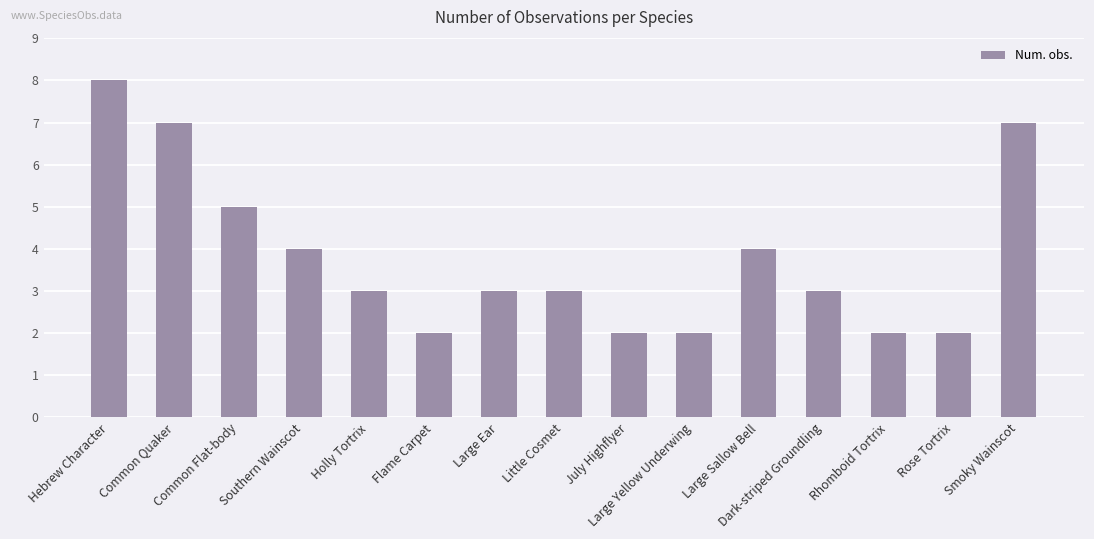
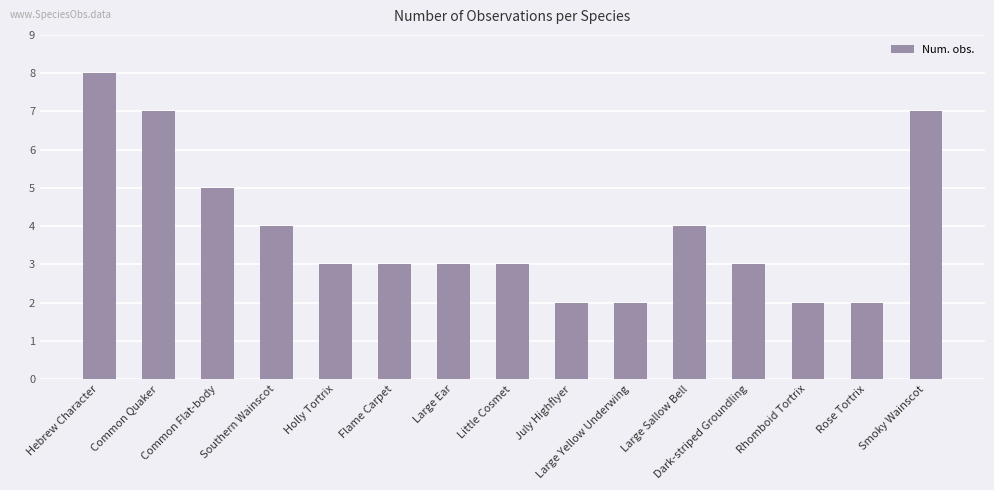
Flame Carpet: 2 -> 3
